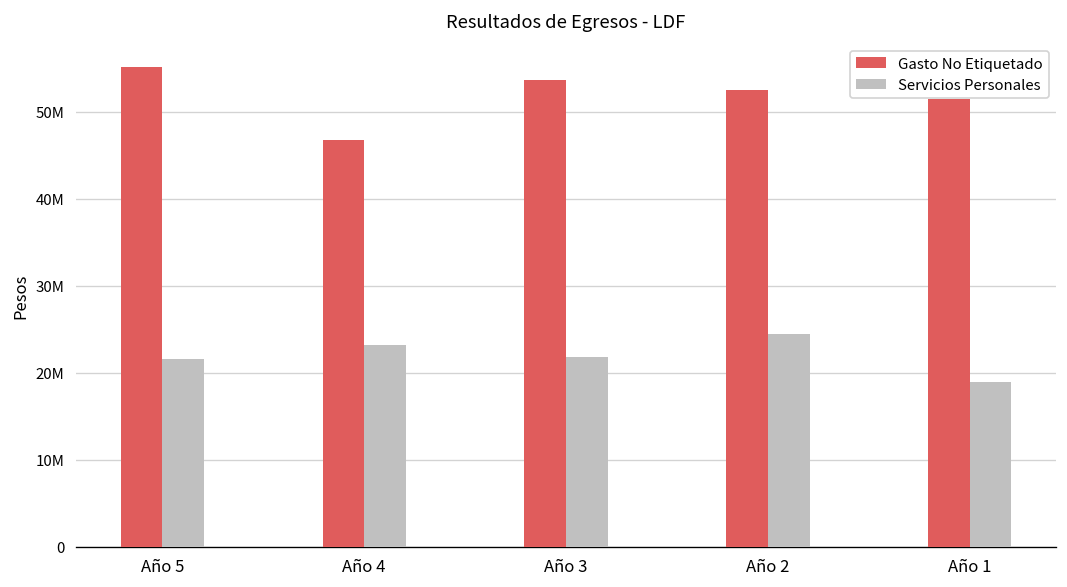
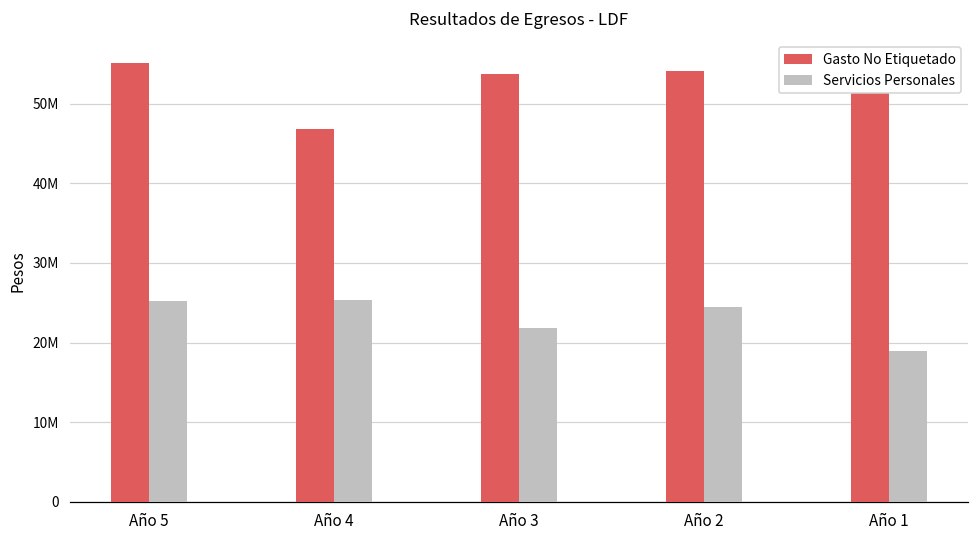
Servicios Personales, Año 5: 22000000 -> 25000000
Servicios Personales, Año 4: 23000000 -> 25000000
Gasto No Etiquetado, Año 2: 53000000 -> 54000000
